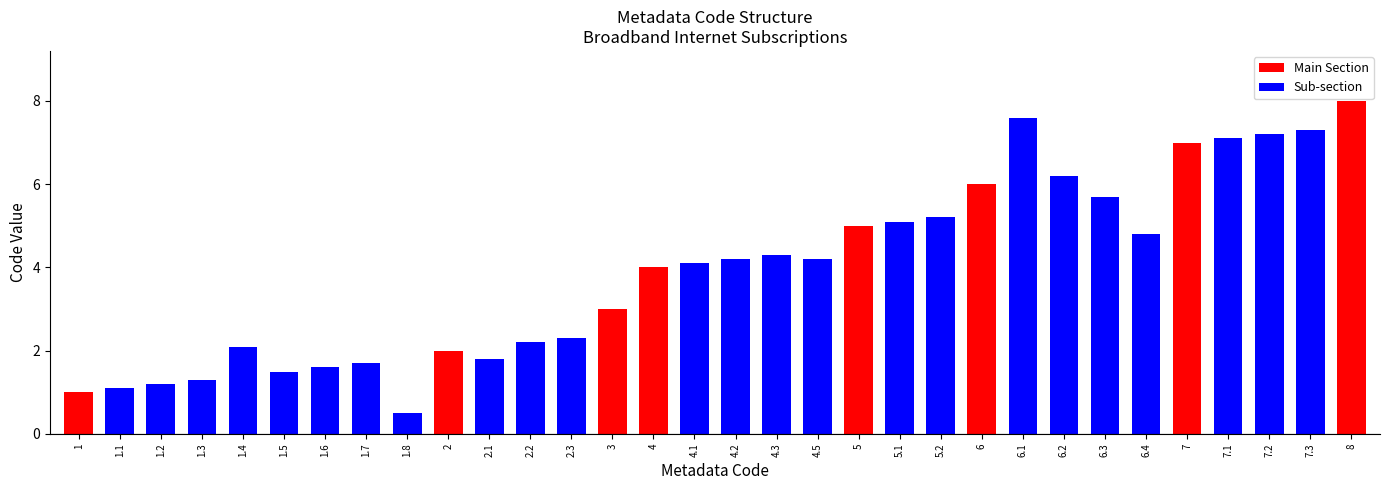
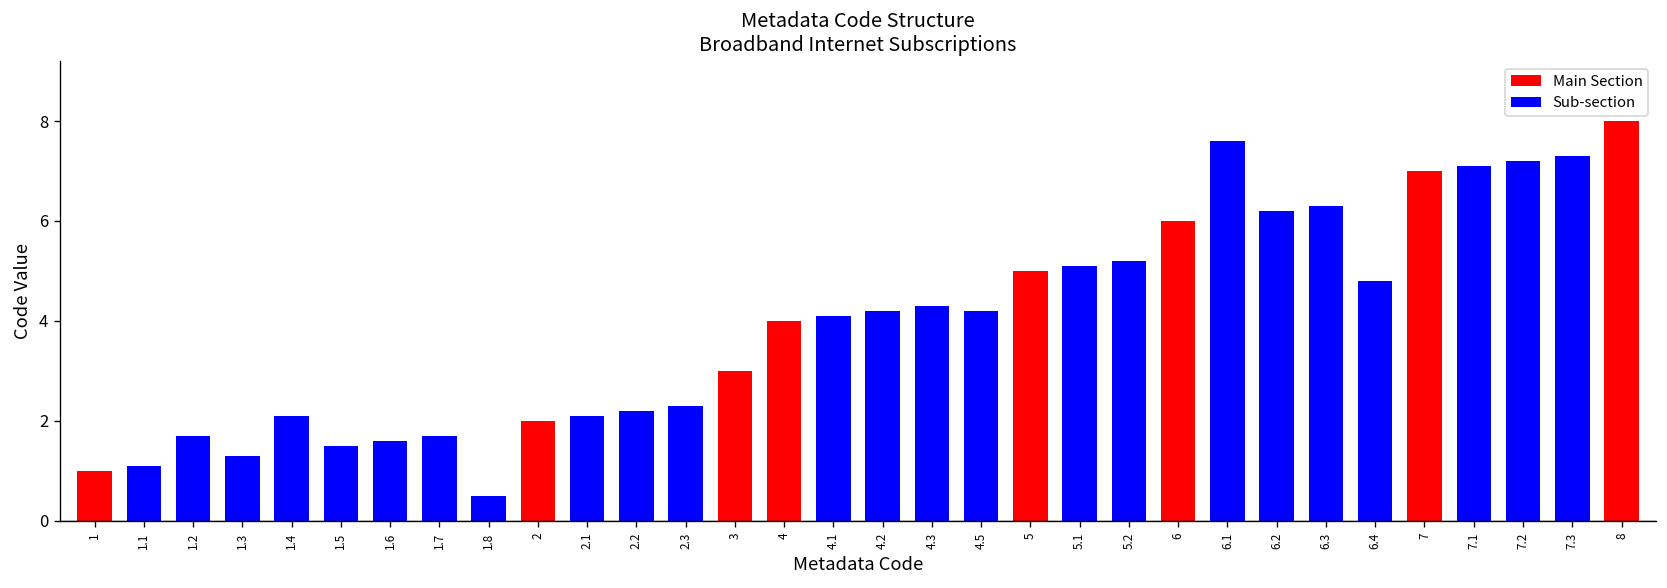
Sub-section, 1.2: 1.2 -> 1.7
Sub-section, 2.1: 1.8 -> 2.1
Sub-section, 6.3: 5.7 -> 6.3
